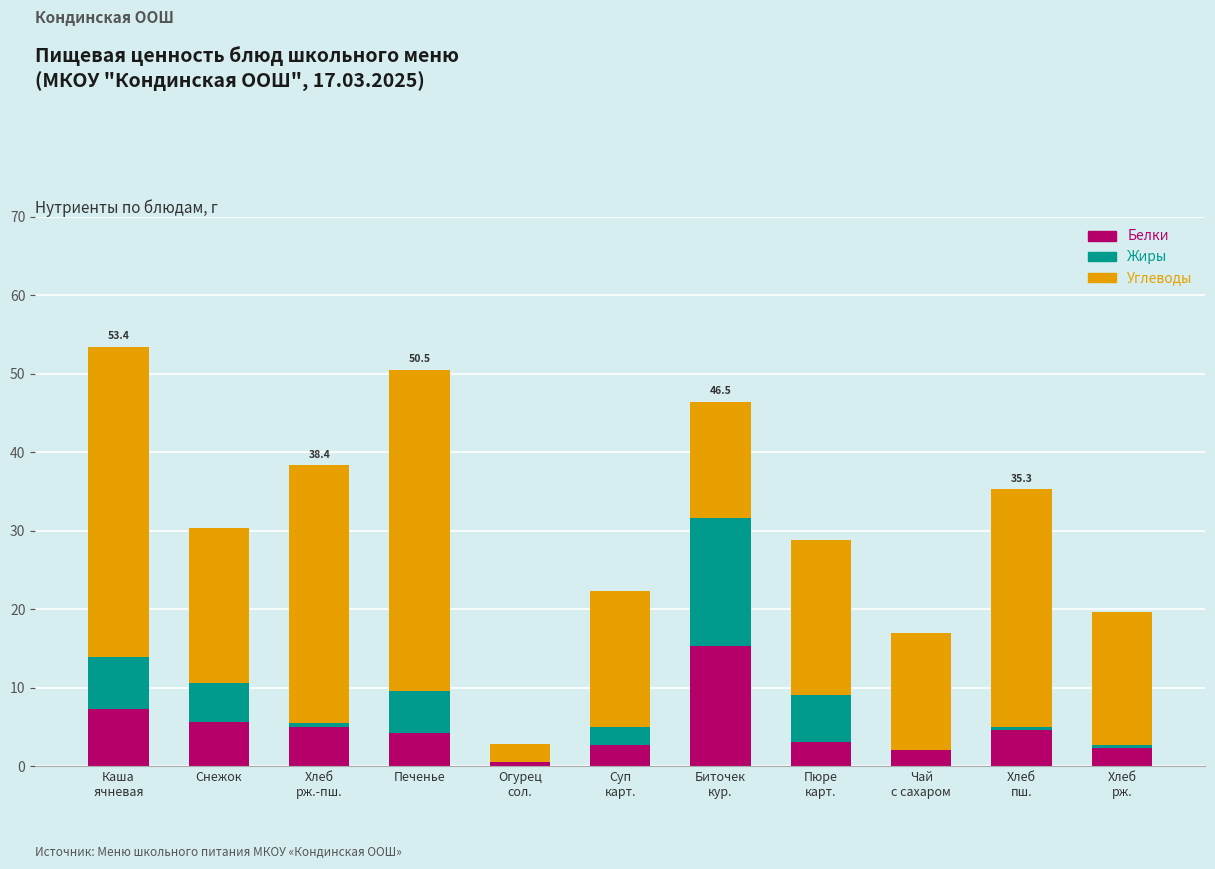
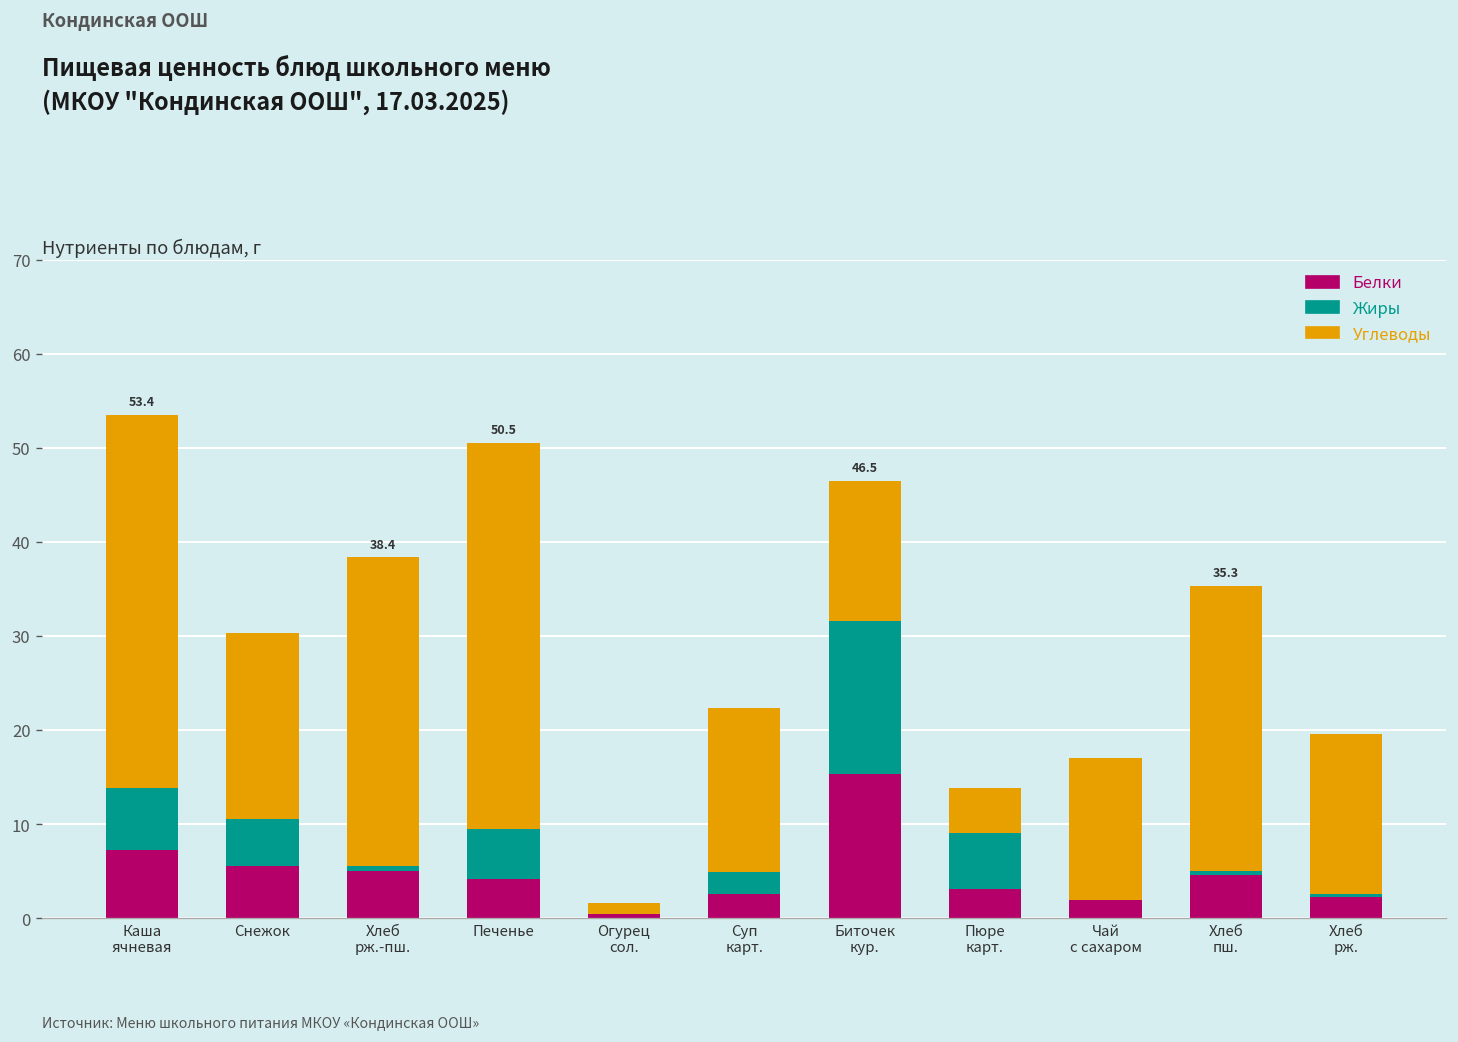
Углеводы, Огурец сол.: 2 -> 1
Углеводы, Пюре карт.: 20 -> 5
